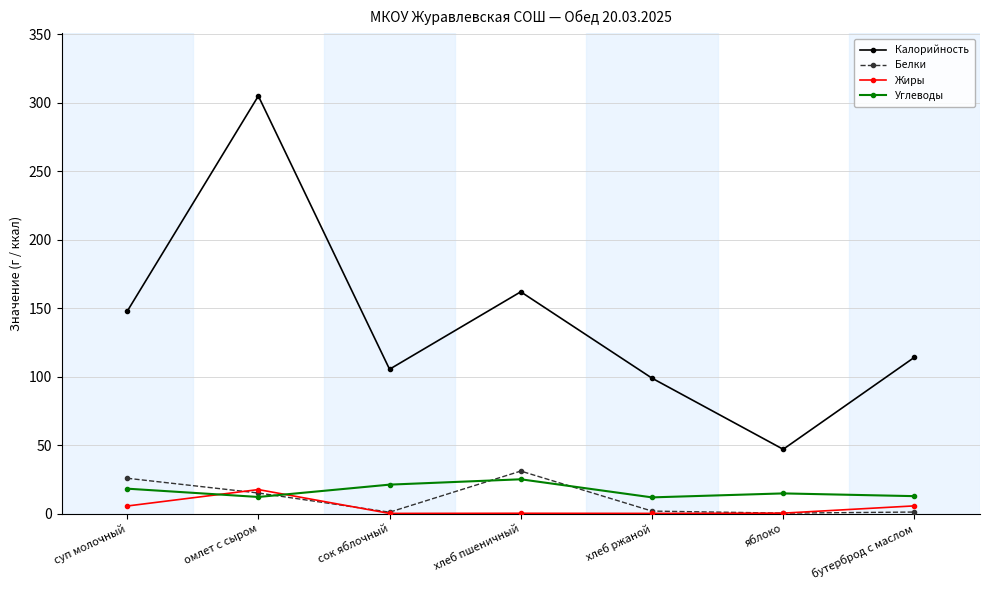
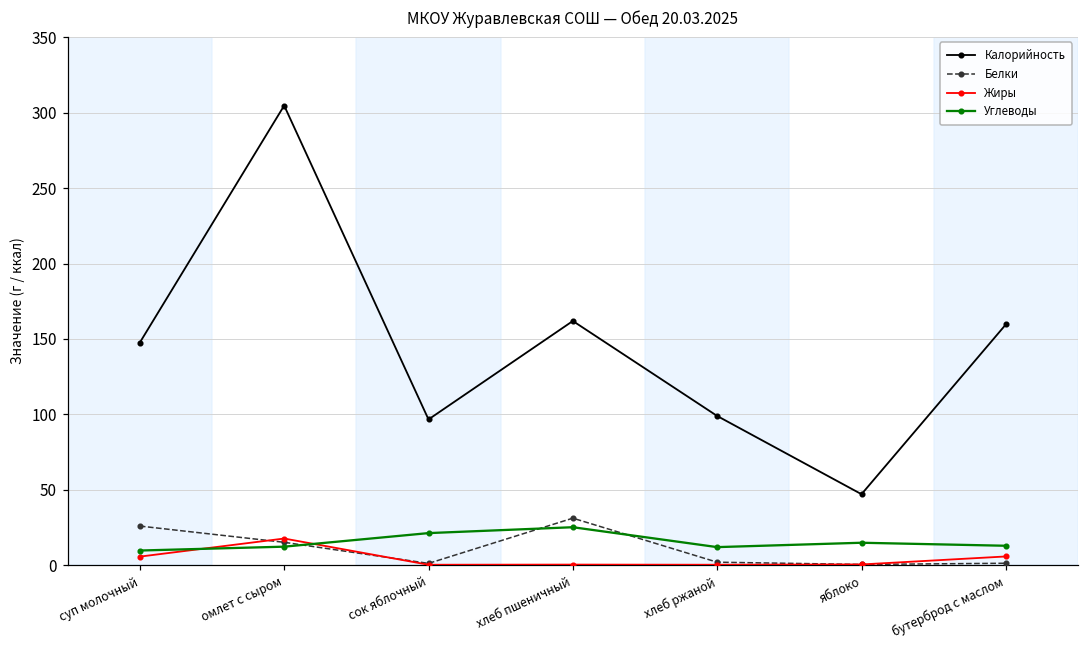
Углеводы, суп молочный: 18 -> 10
Калорийность, сок яблочный: 105 -> 97
Калорийность, бутерброд с маслом: 114 -> 160
